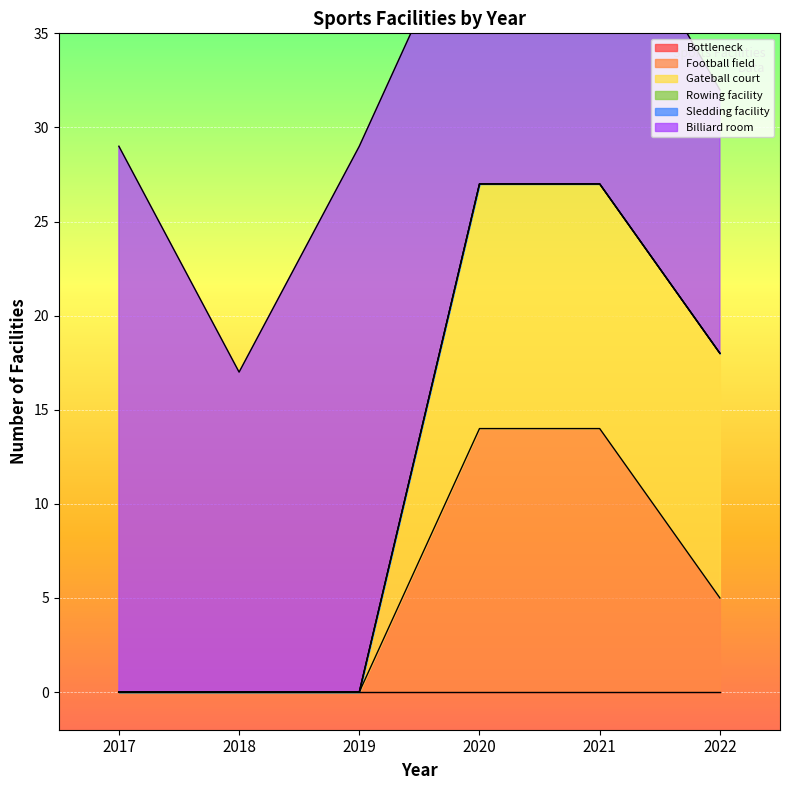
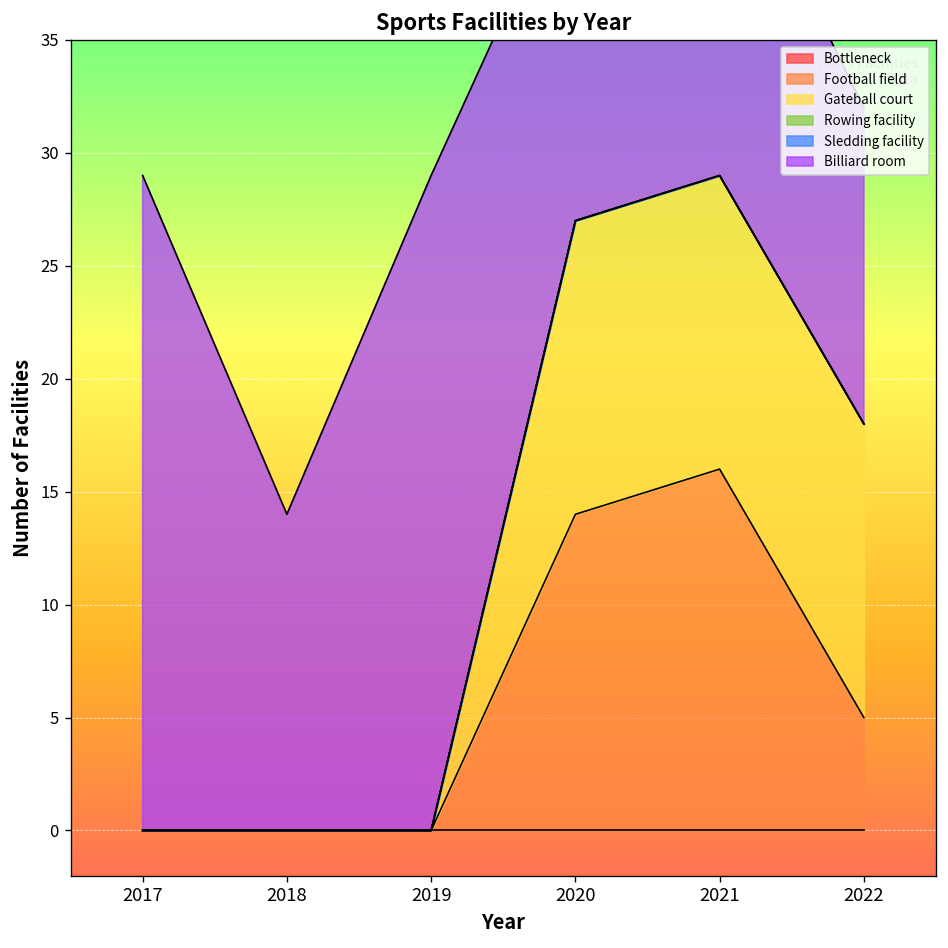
Billiard room, 2018: 17 -> 14
Football field, 2021: 14 -> 16
